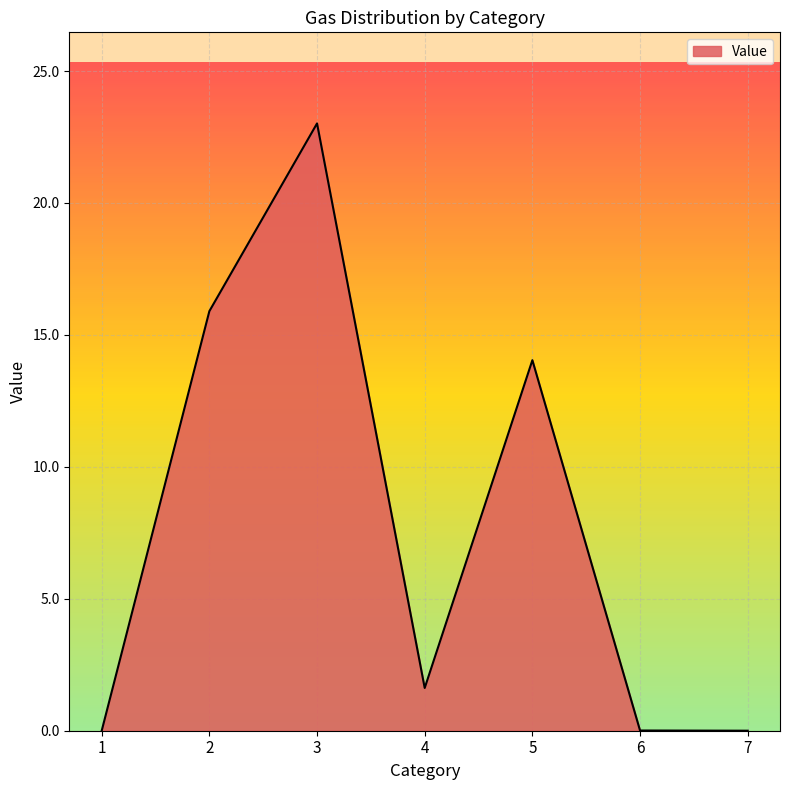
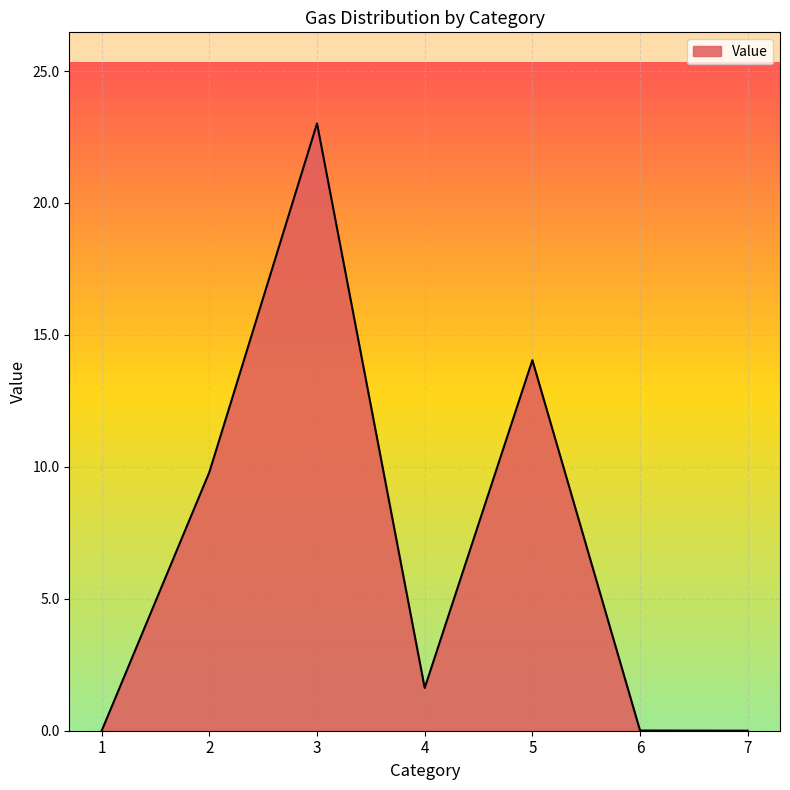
2: 15.9 -> 9.8
